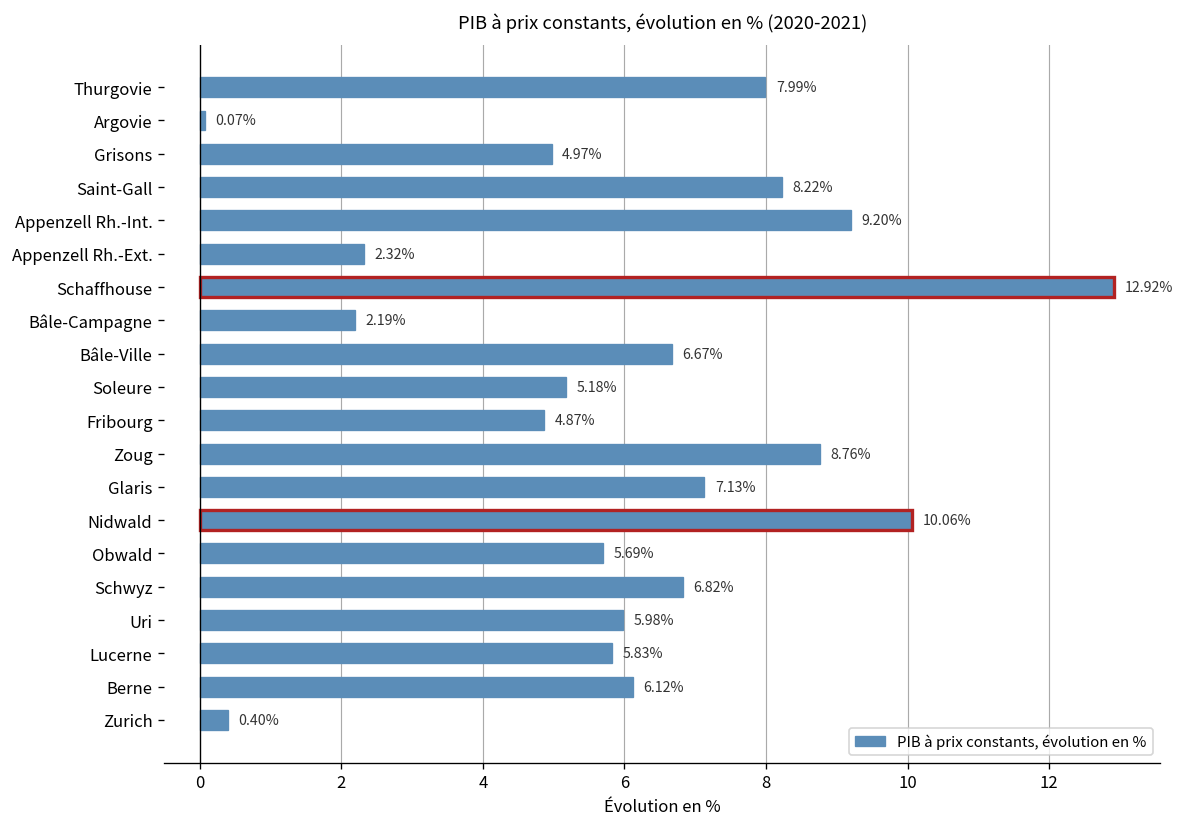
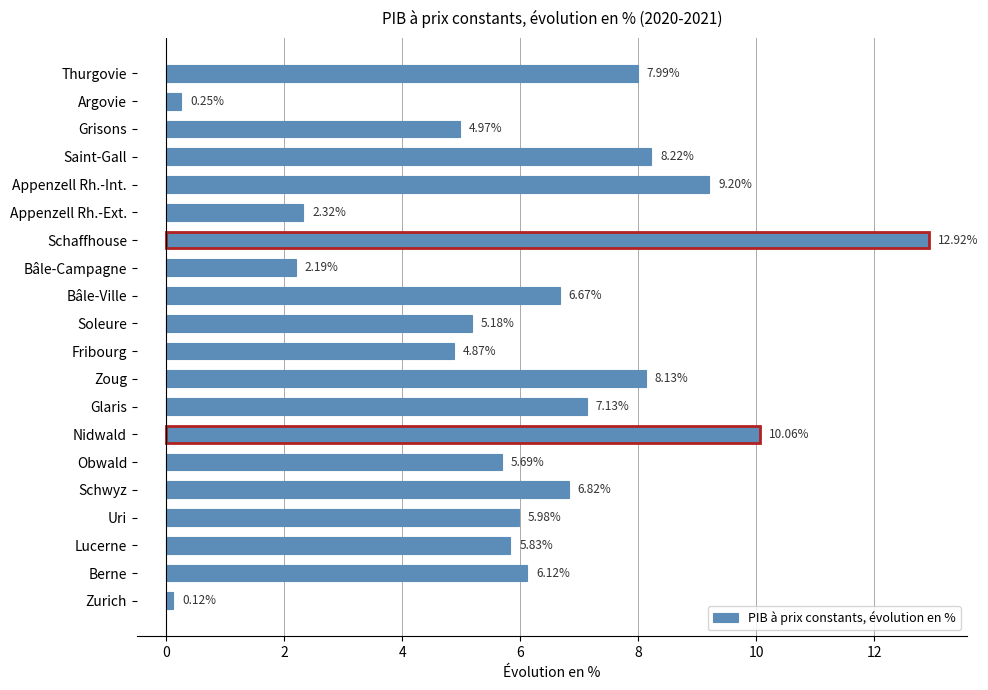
Argovie: 0.07% -> 0.25%
Zoug: 8.76% -> 8.13%
Zurich: 0.40% -> 0.12%
